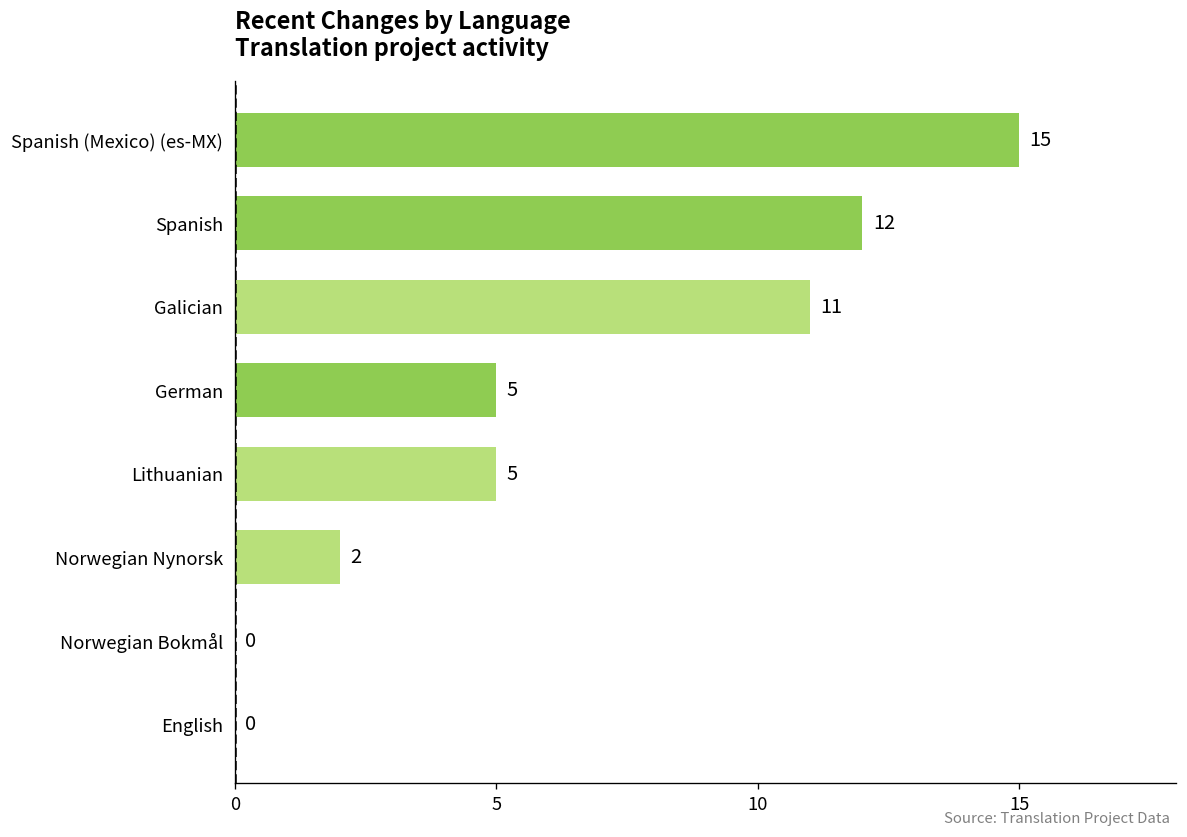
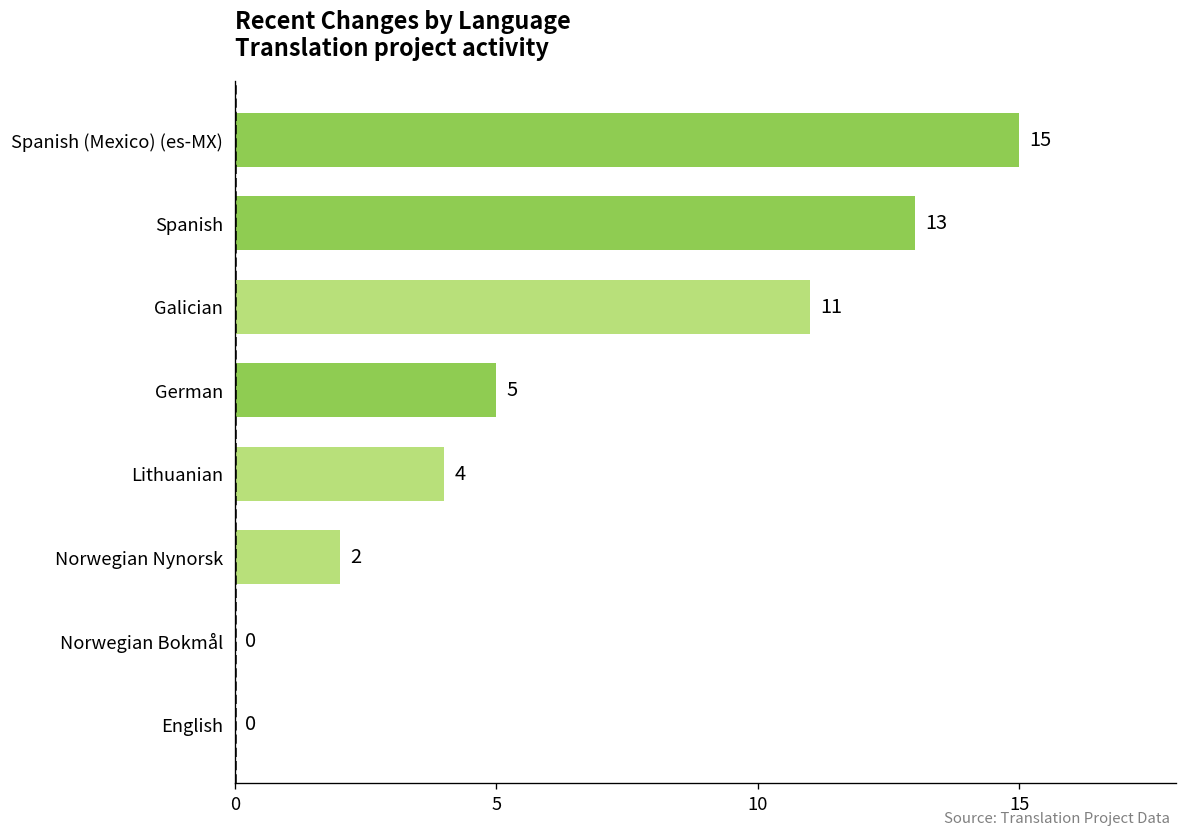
Spanish: 12 -> 13
Lithuanian: 5 -> 4
